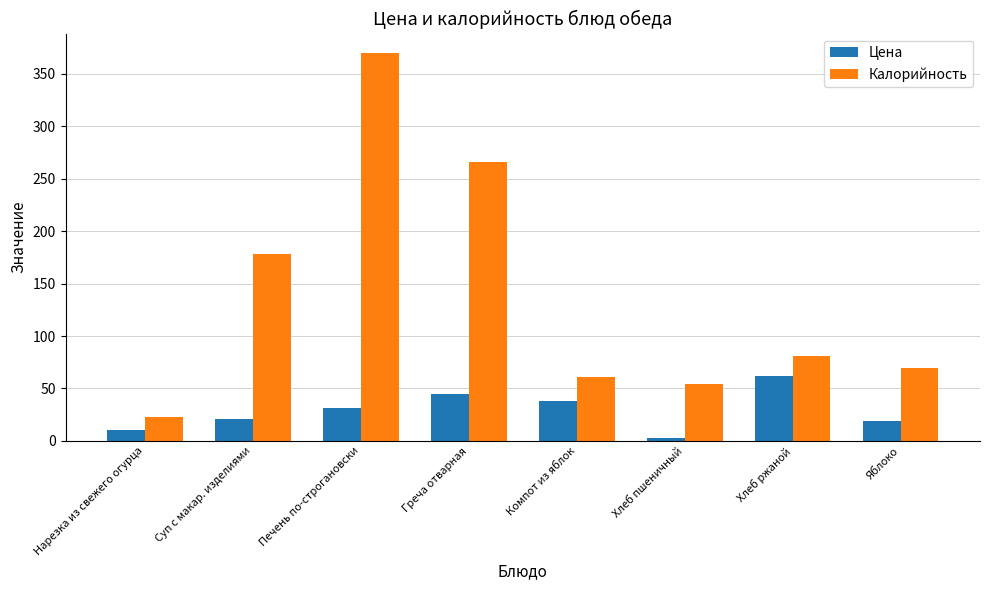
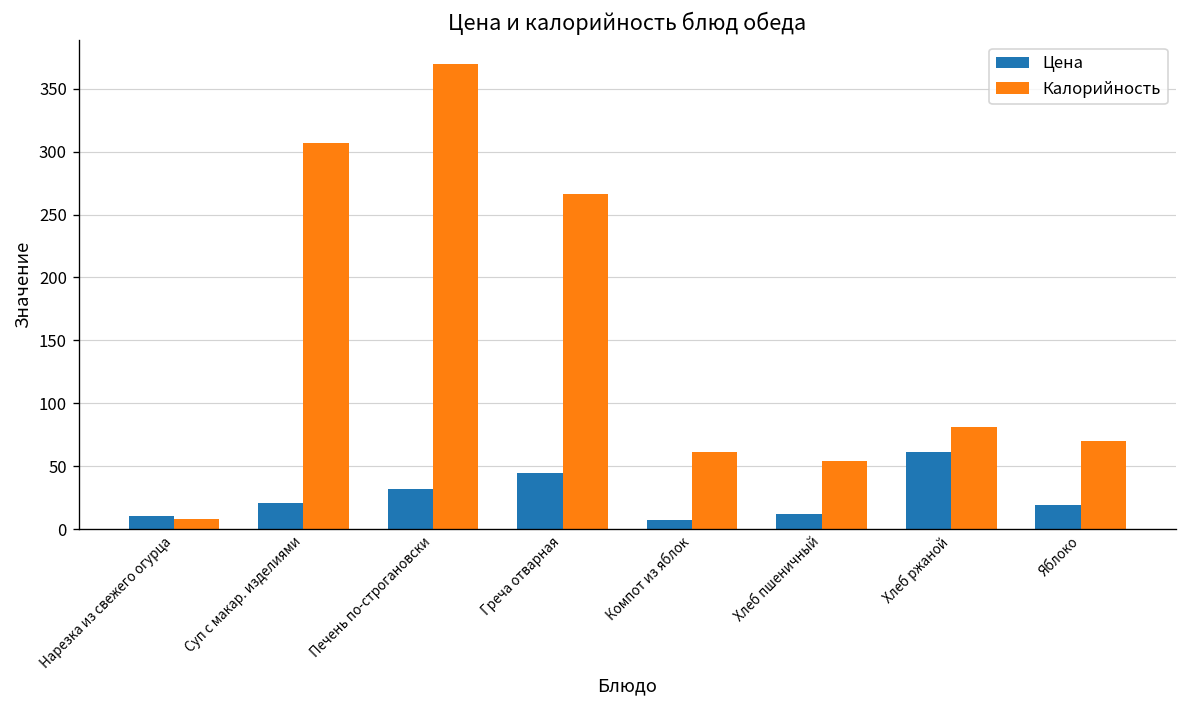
Калорийность, Нарезка из свежего огурца: 23 -> 8
Калорийность, Суп с макар. изделиями: 178 -> 307
Цена, Компот из яблок: 38 -> 7
Цена, Хлеб пшеничный: 3 -> 12
